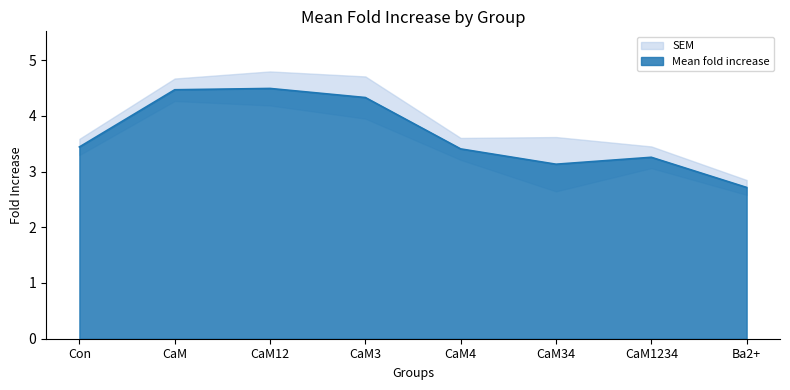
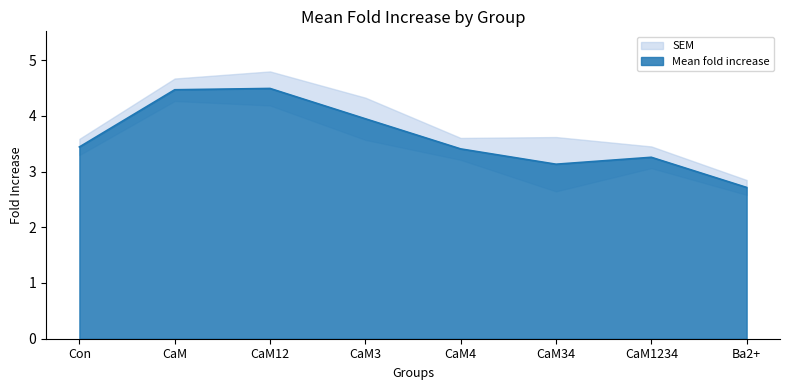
Mean fold increase, CaM3: 4.3 -> 3.9
